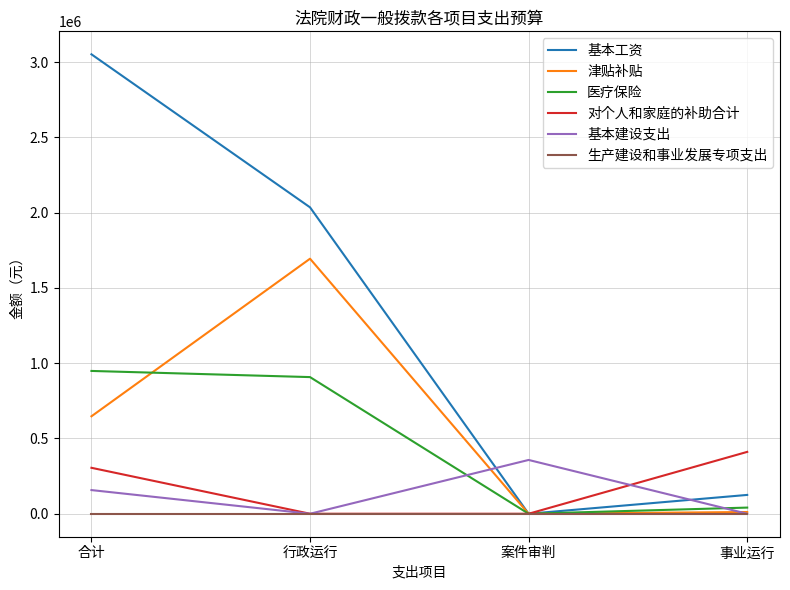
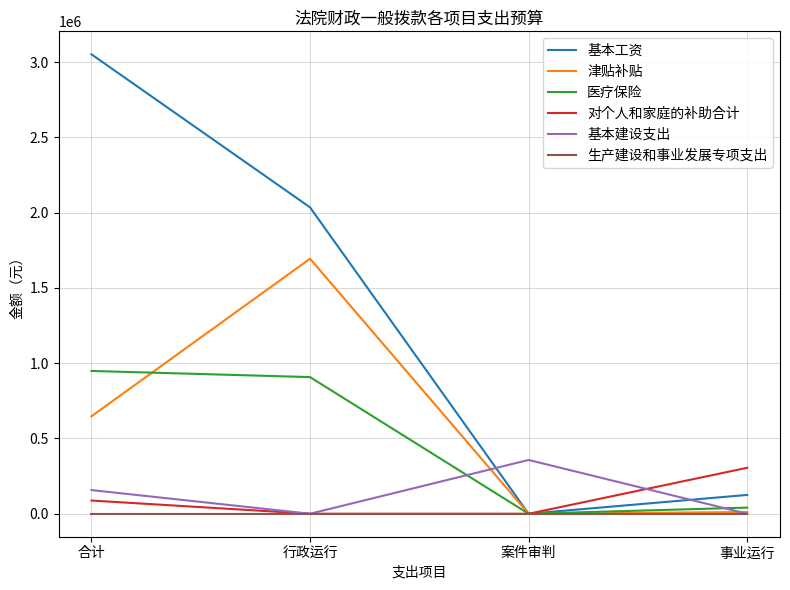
对个人和家庭的补助合计, 合计: 310000 -> 90000
对个人和家庭的补助合计, 事业运行: 410000 -> 310000
